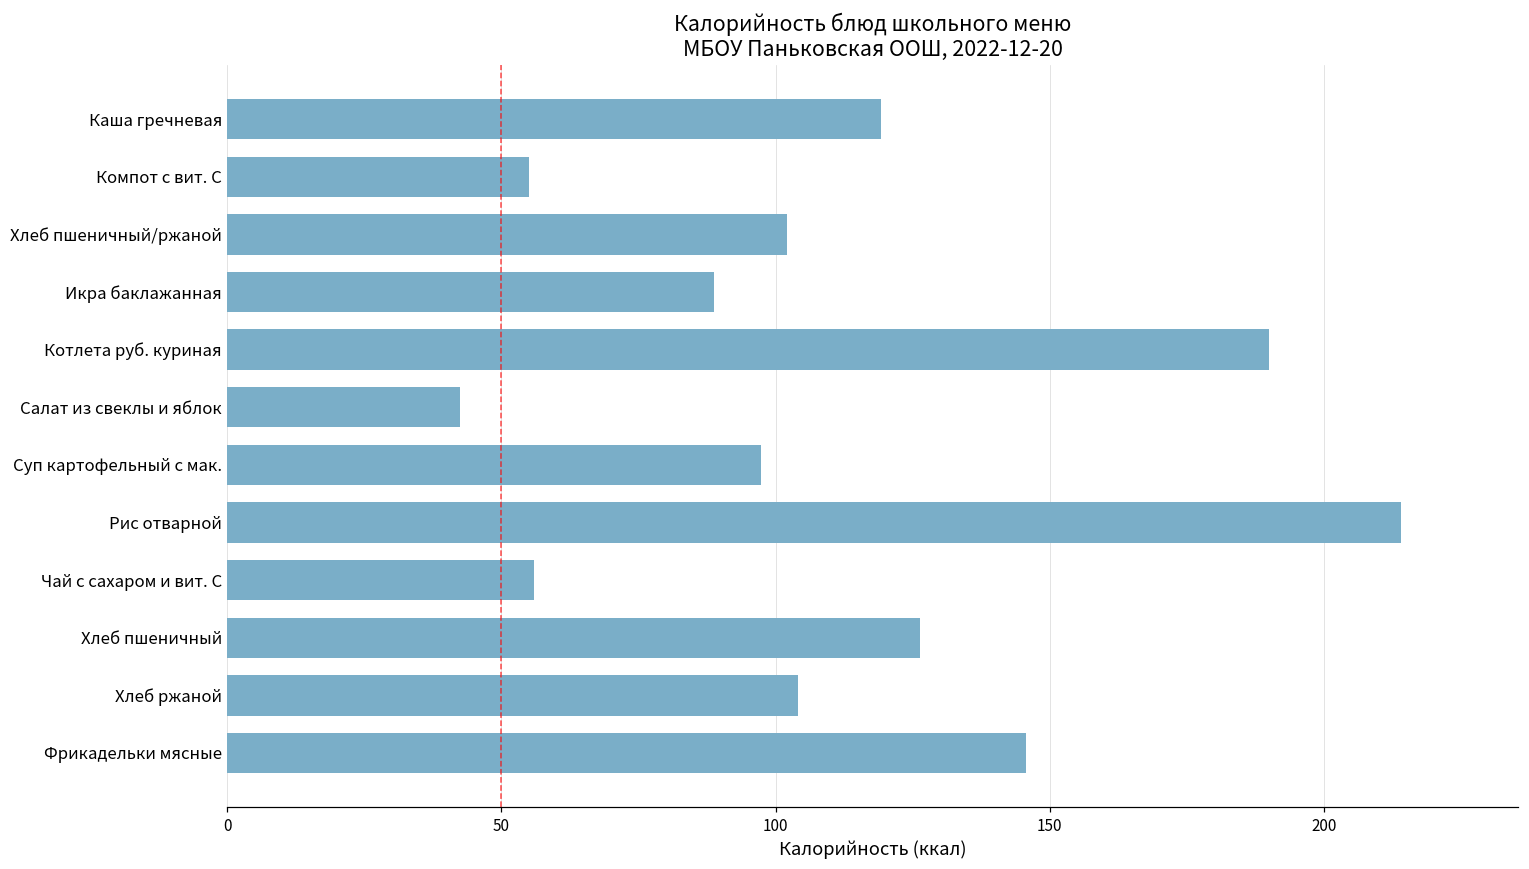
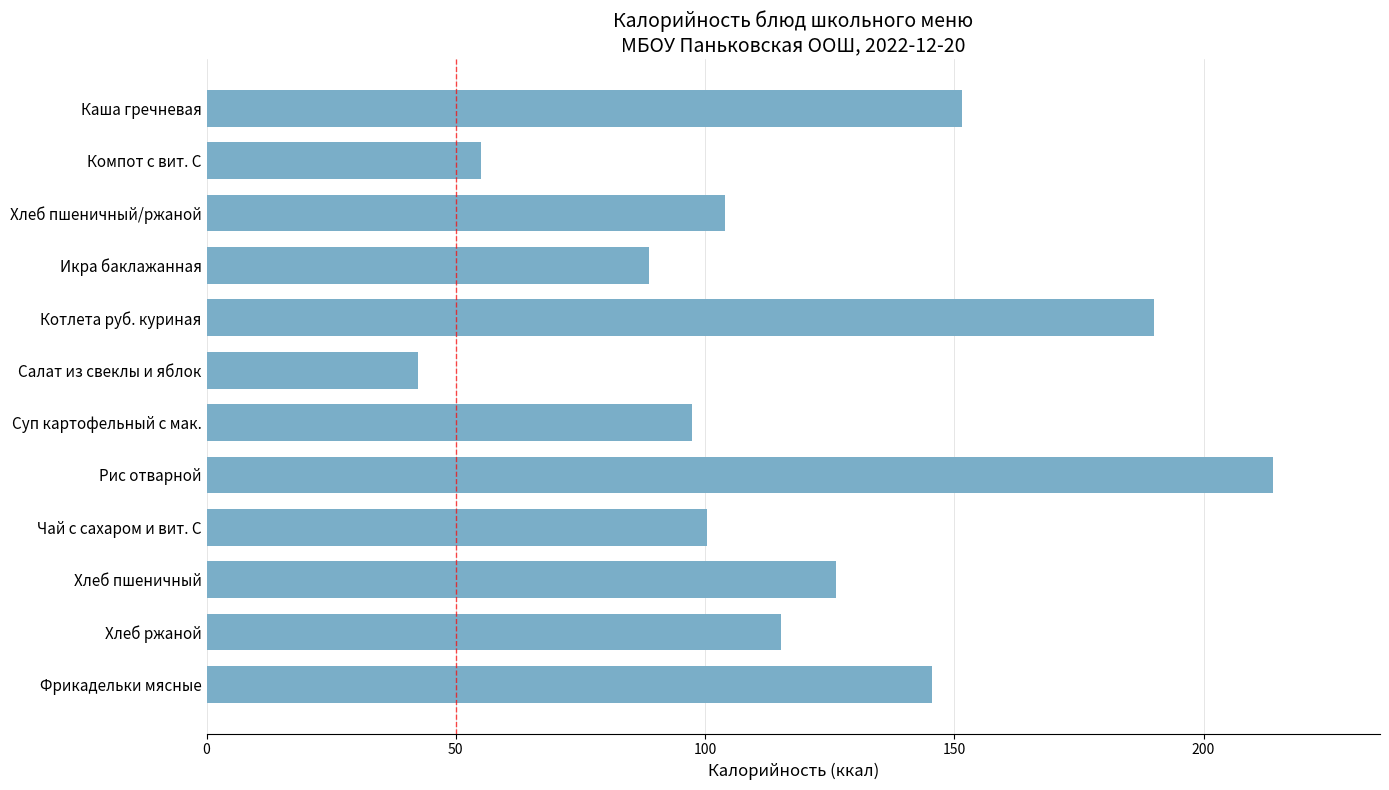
Каша гречневая: 119 -> 152
Хлеб пшеничный/ржаной: 102 -> 104
Чай с сахаром и вит. С: 56 -> 100
Хлеб ржаной: 104 -> 115
